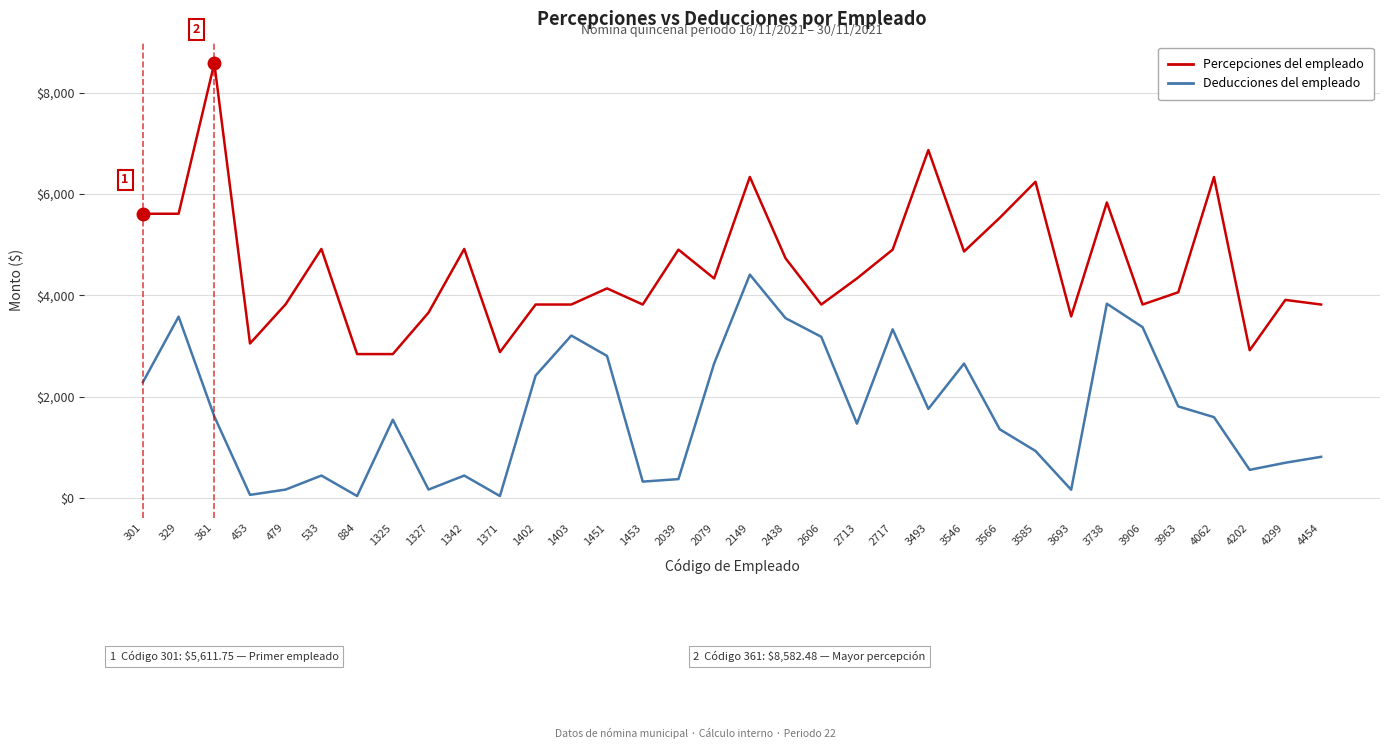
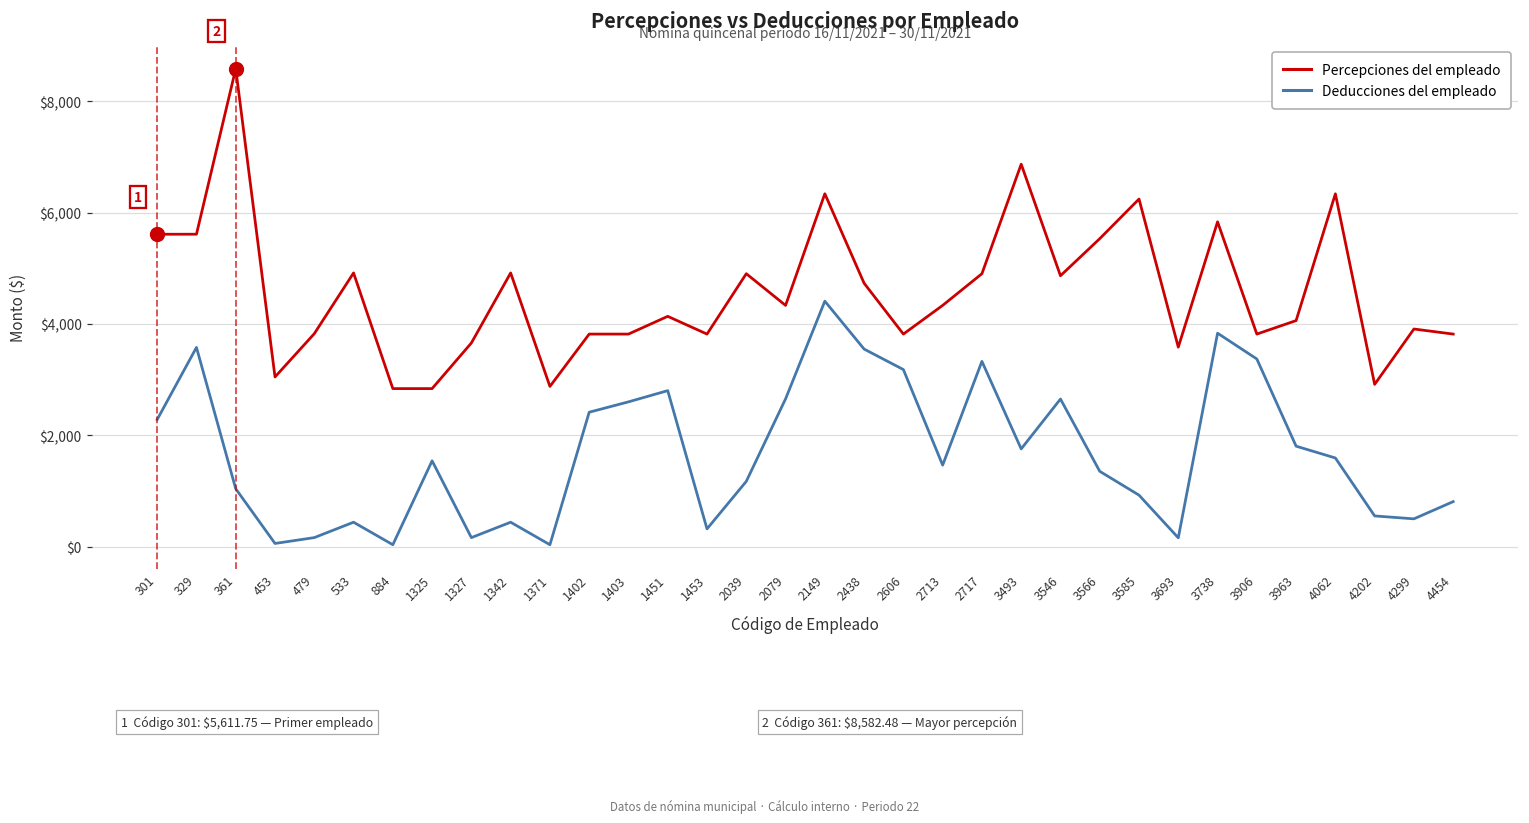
Deducciones del empleado, 361: $1,600 -> $1,000
Deducciones del empleado, 1403: $3,200 -> $2,600
Deducciones del empleado, 2039: $400 -> $1,200
Deducciones del empleado, 4299: $700 -> $500
